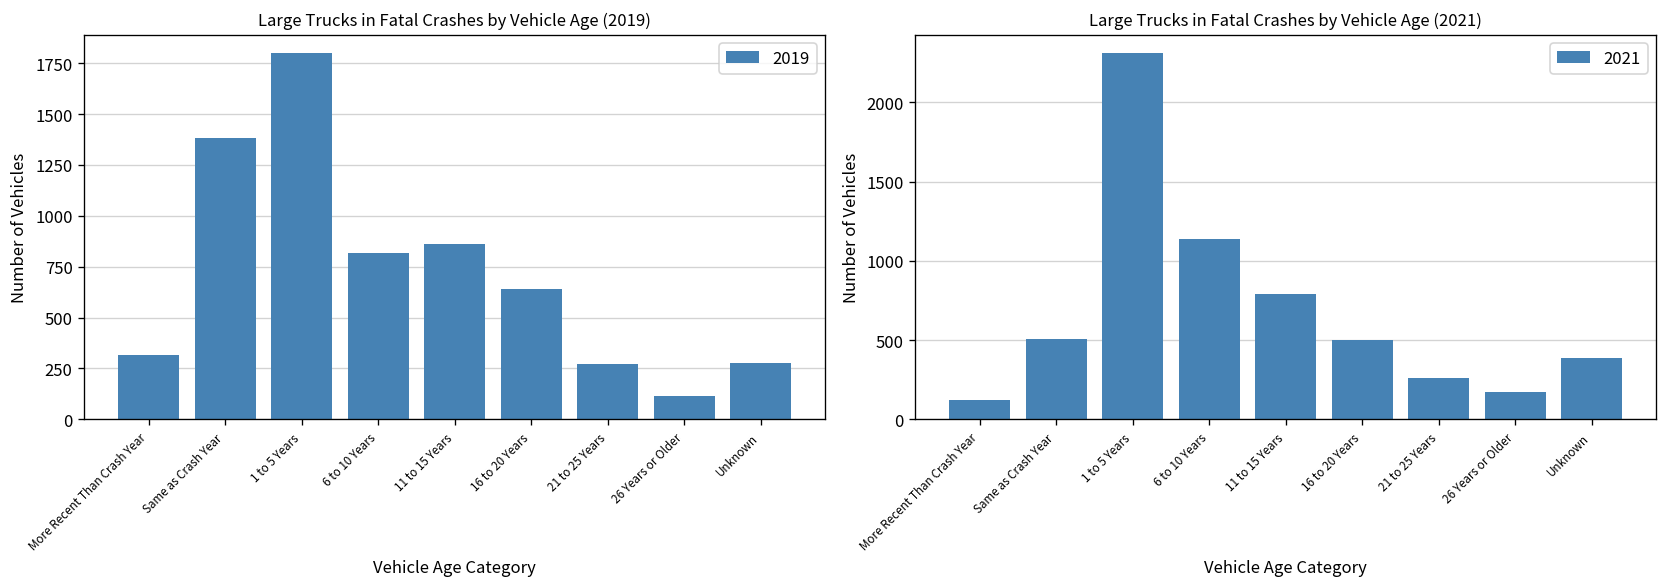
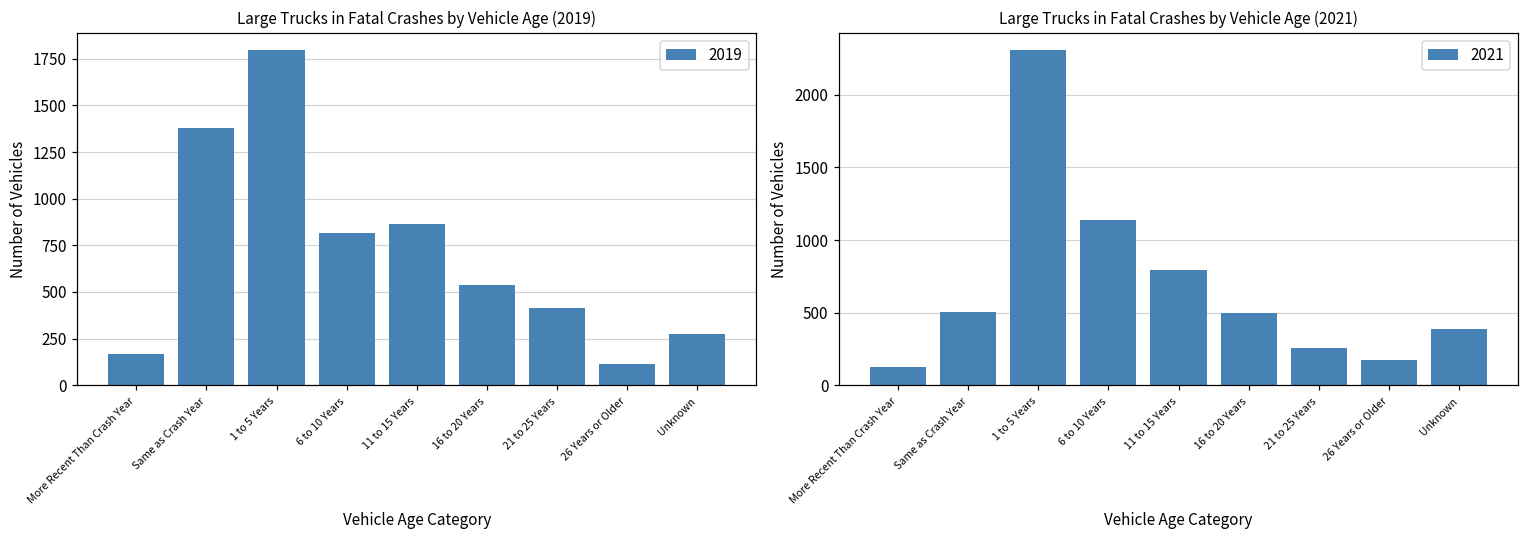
Large Trucks in Fatal Crashes by Vehicle Age (2019), More Recent Than Crash Year: 320 -> 170
Large Trucks in Fatal Crashes by Vehicle Age (2019), 16 to 20 Years: 640 -> 540
Large Trucks in Fatal Crashes by Vehicle Age (2019), 21 to 25 Years: 270 -> 420
